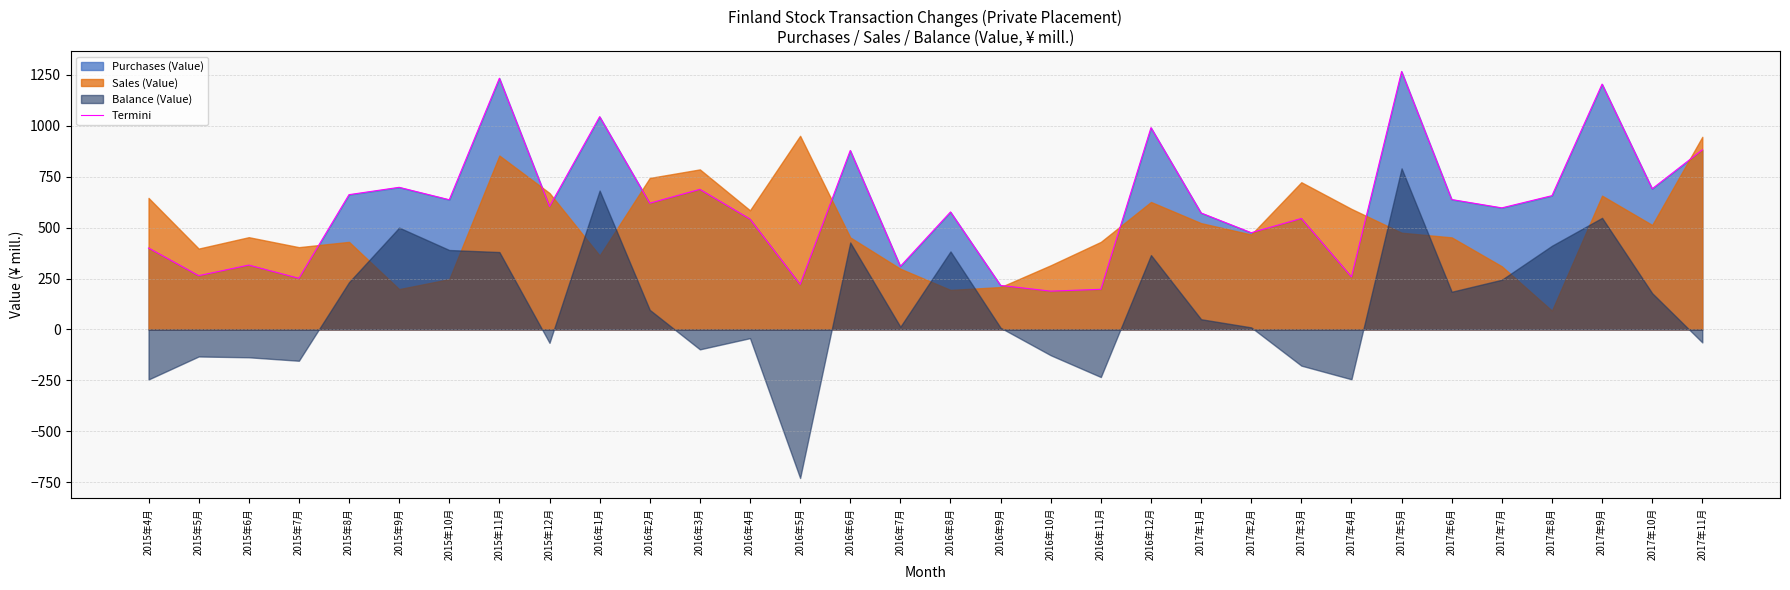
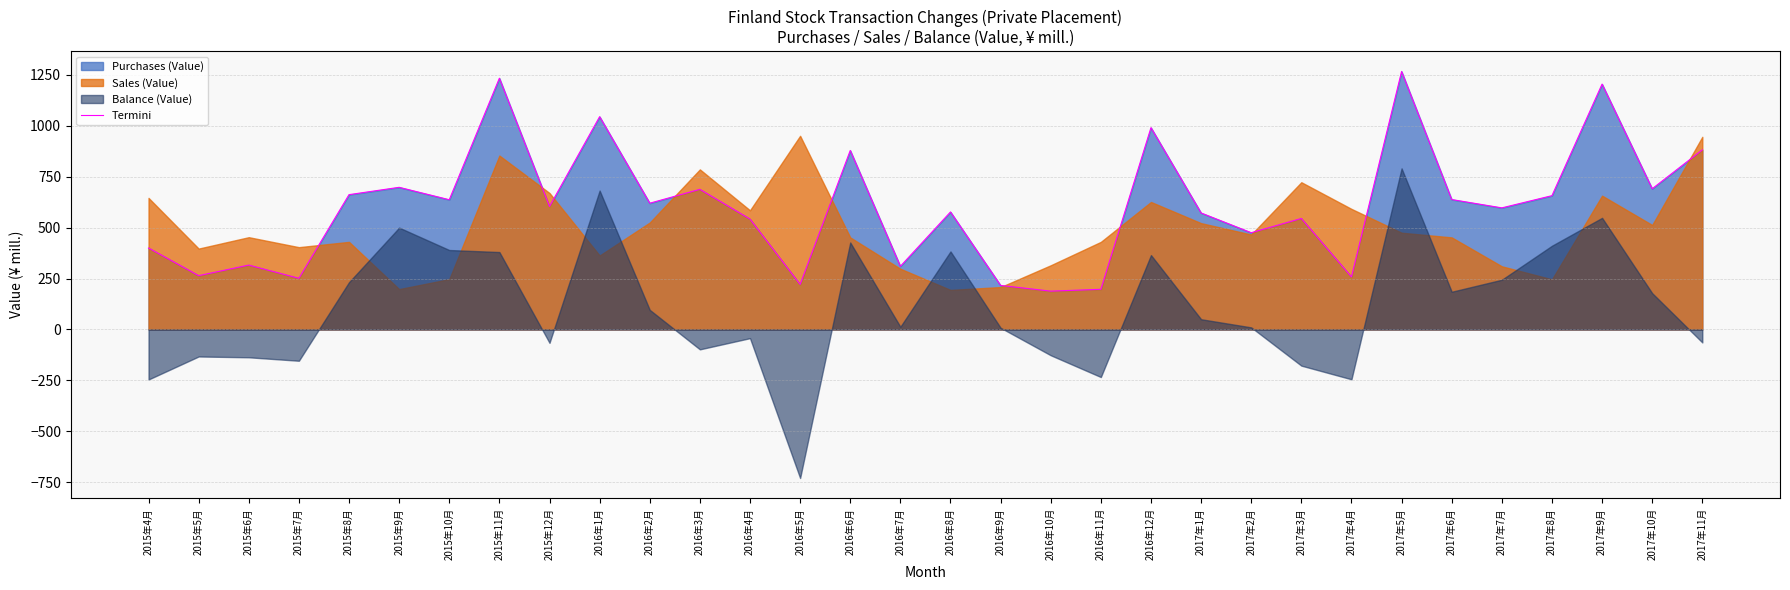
Sales (Value), 2016年2月: 740 -> 530
Sales (Value), 2017年8月: 90 -> 250
